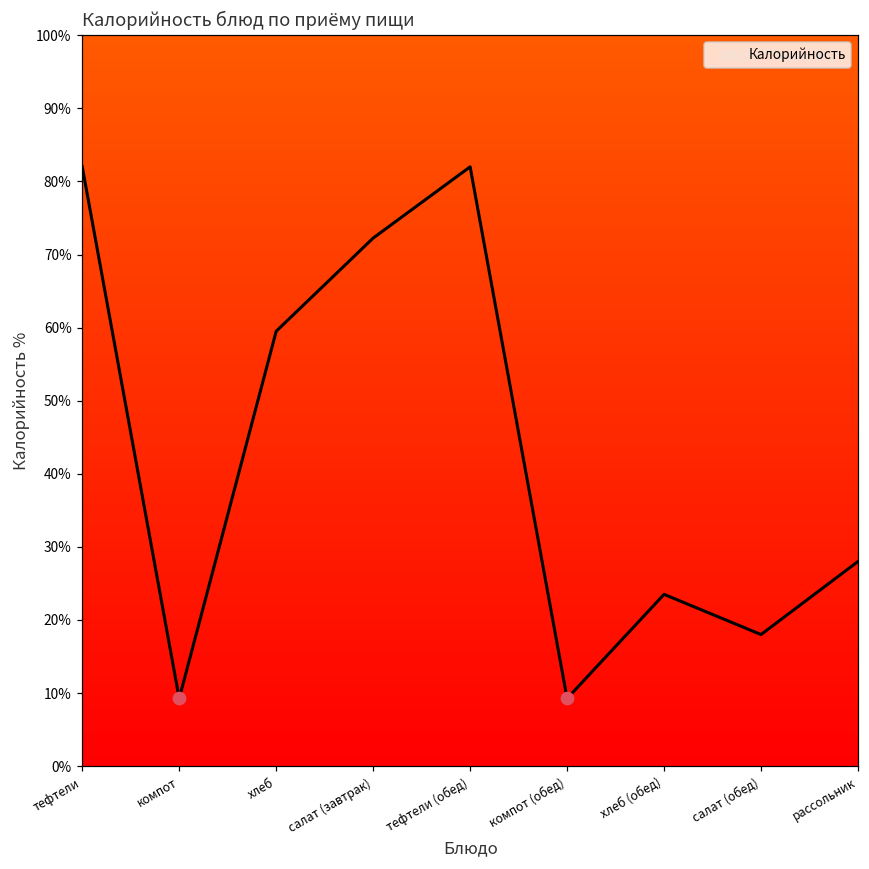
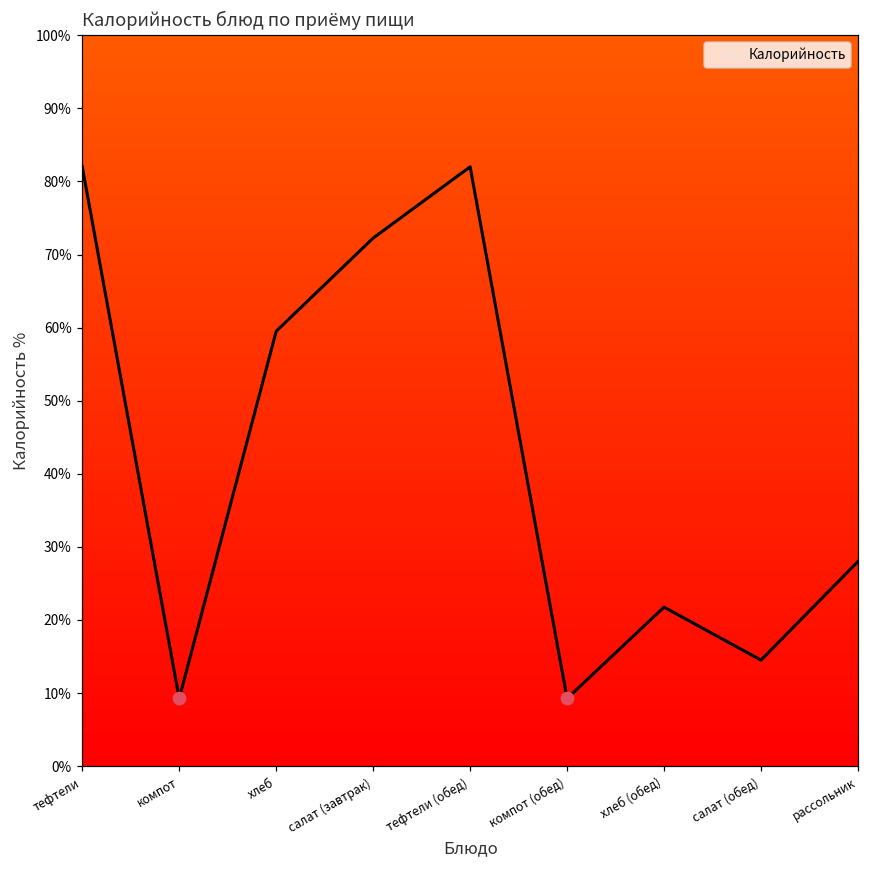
Калорийность, хлеб (обед): 24% -> 22%
Калорийность, салат (обед): 18% -> 14%
